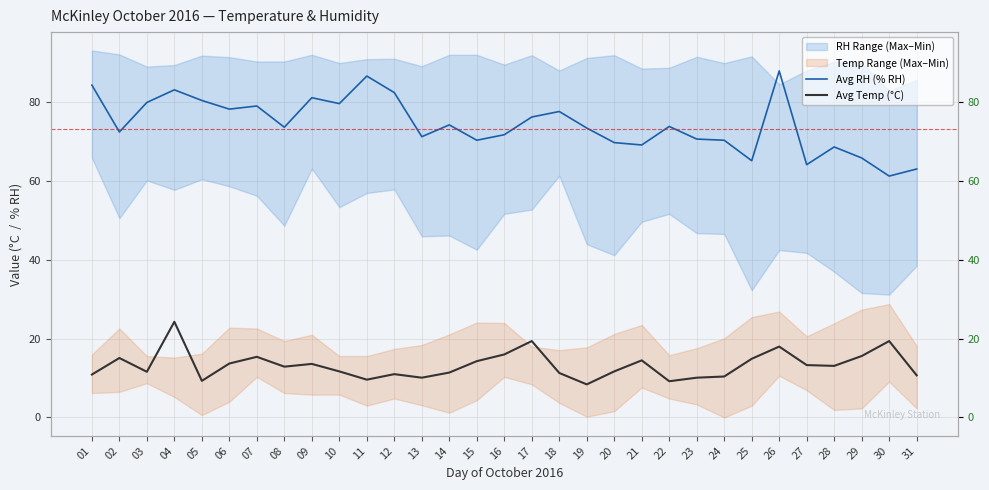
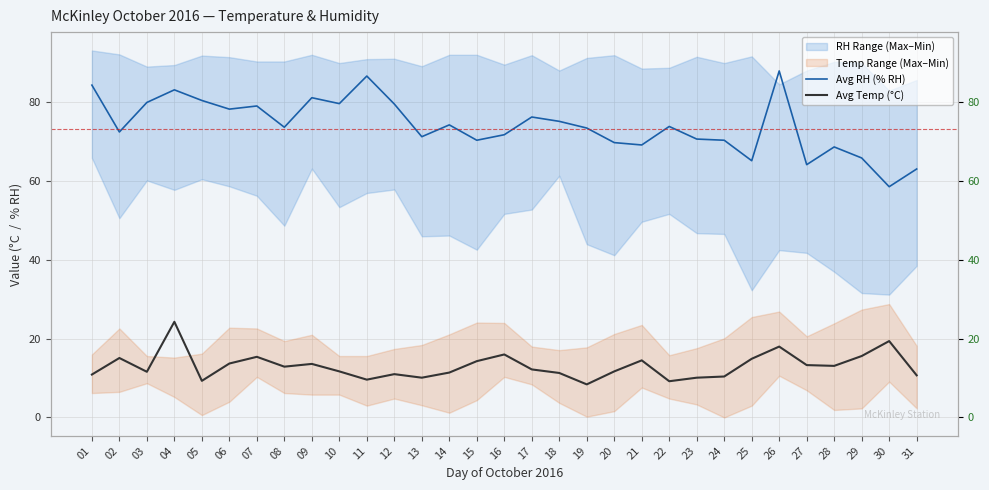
Avg RH (% RH), 12: 83 -> 80
Avg Temp (°C), 17: 19 -> 12
Avg RH (% RH), 18: 78 -> 75
Avg RH (% RH), 30: 61 -> 59
